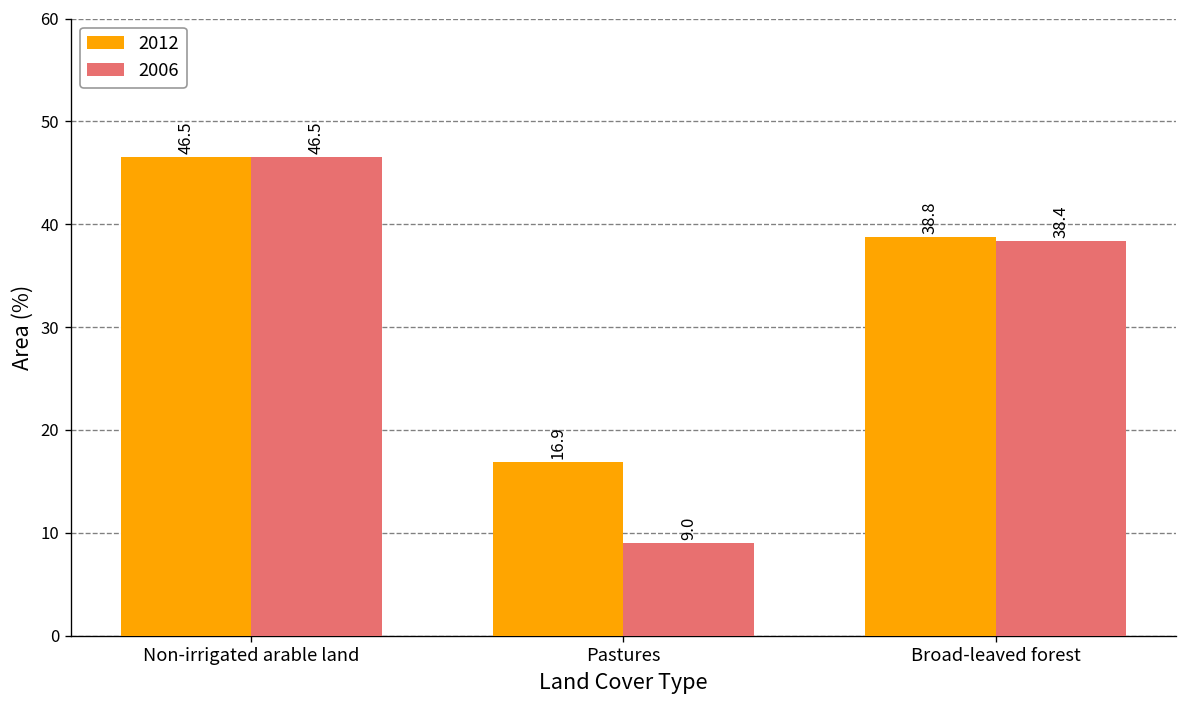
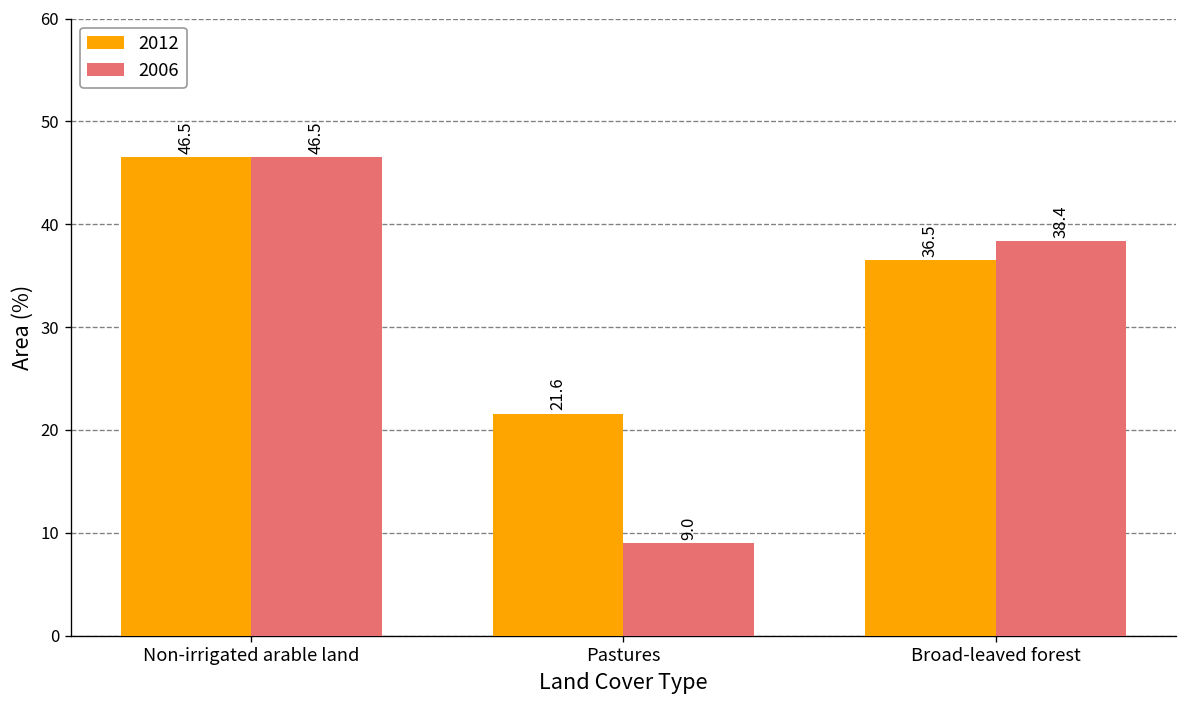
2012, Pastures: 16.9 -> 21.6
2012, Broad-leaved forest: 38.8 -> 36.5
